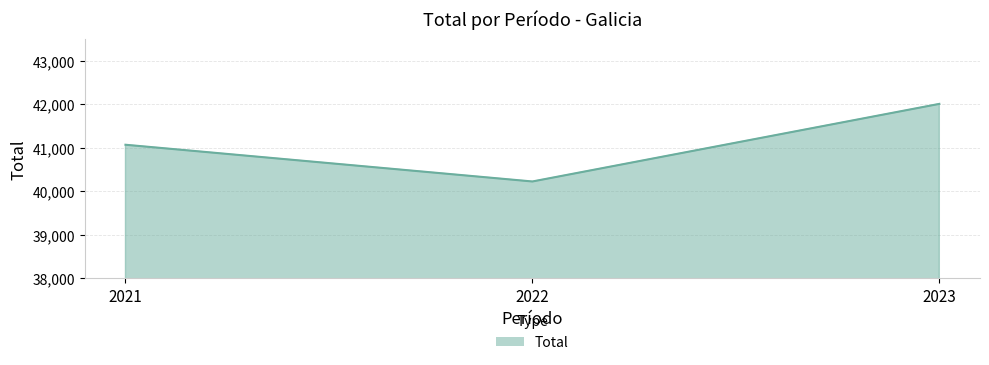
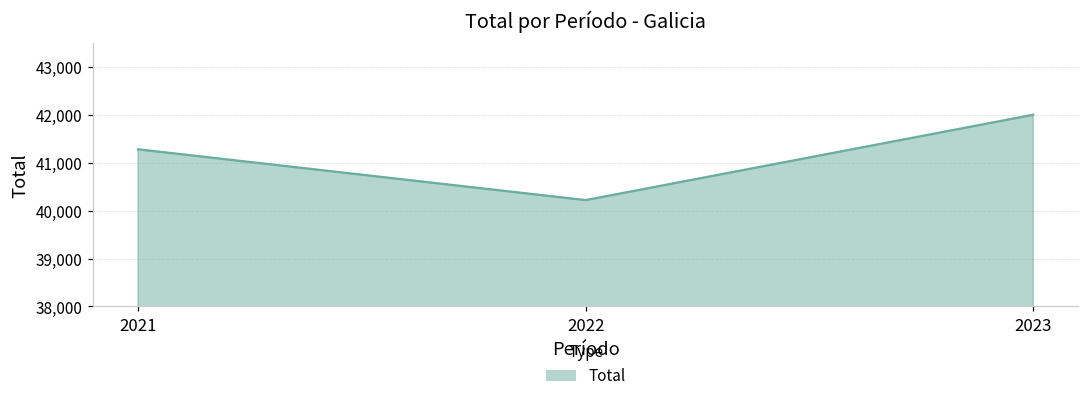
2021: 41,100 -> 41,300
